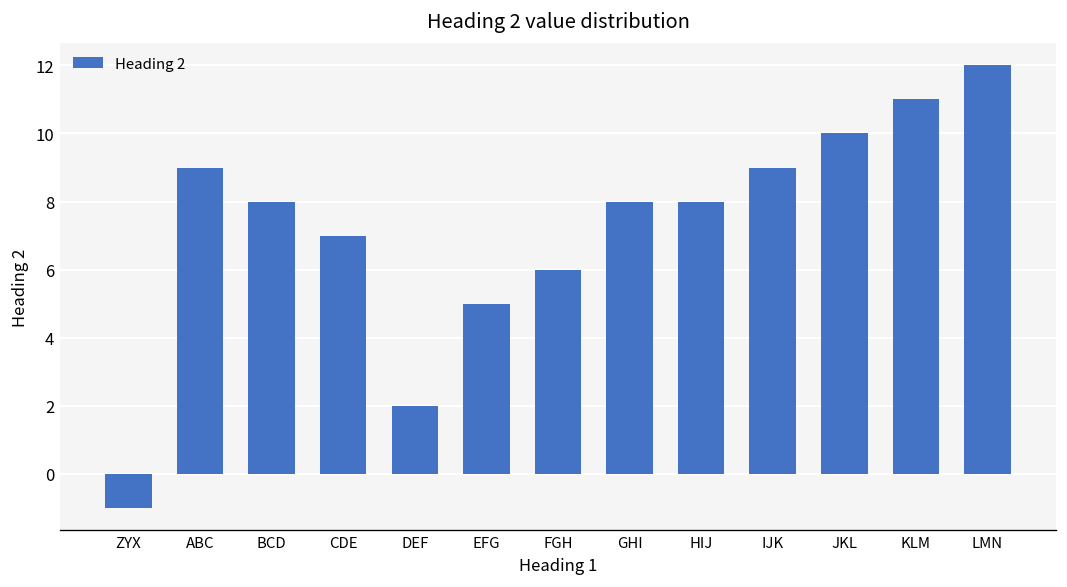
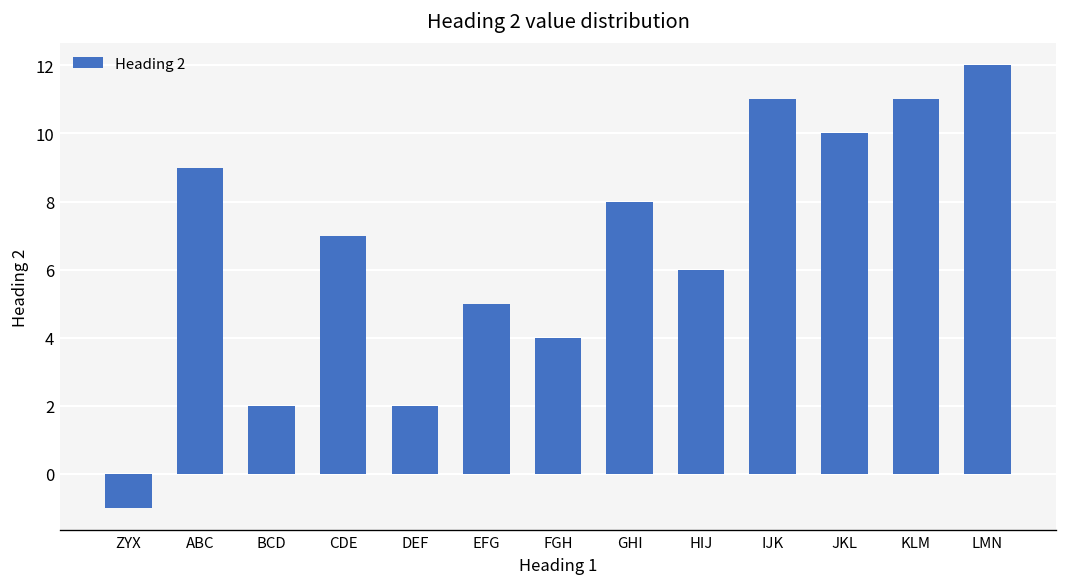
BCD: 8 -> 2
FGH: 6 -> 4
HIJ: 8 -> 6
IJK: 9 -> 11
